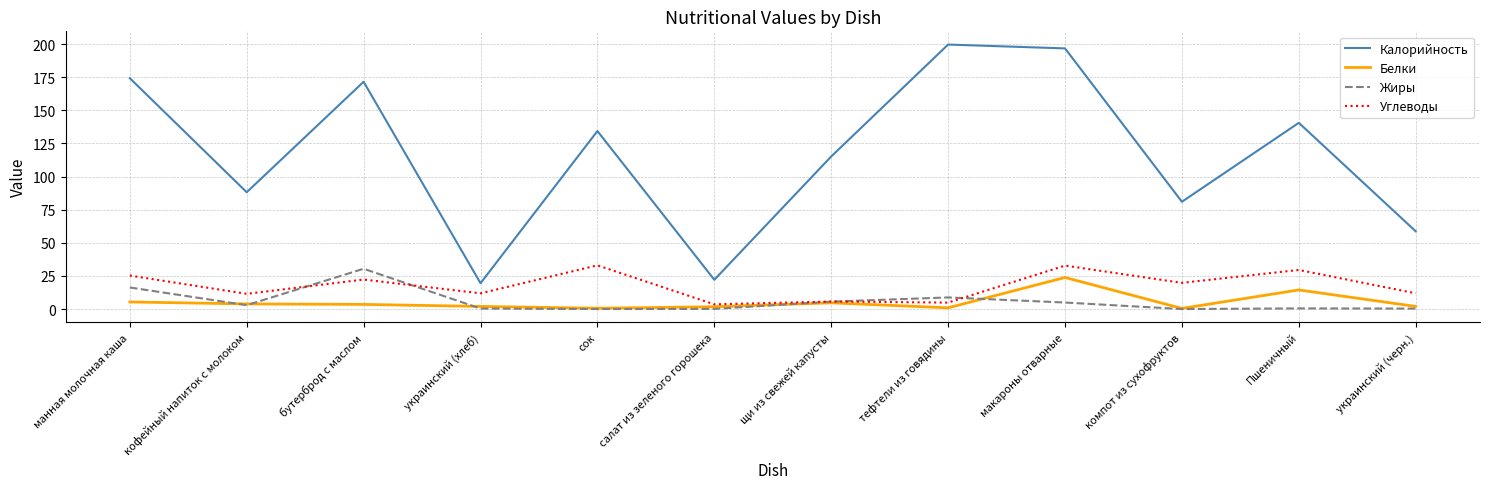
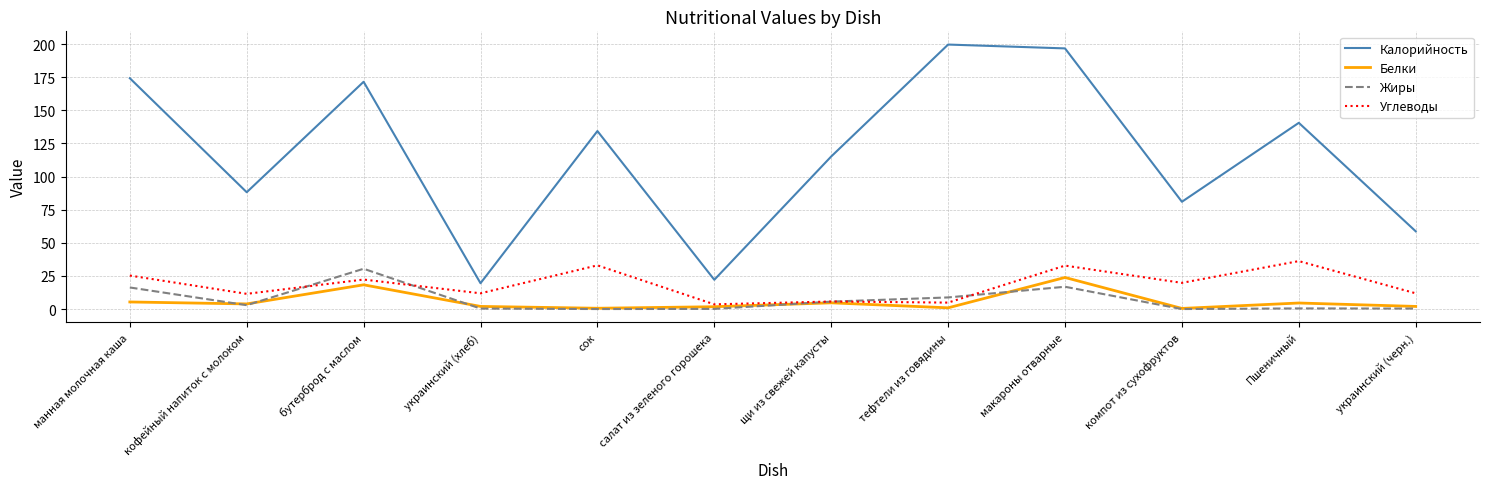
Белки, бутерброд с маслом: 4 -> 18
Жиры, макароны отварные: 5 -> 17
Белки, Пшеничный: 14 -> 5
Углеводы, Пшеничный: 30 -> 36
